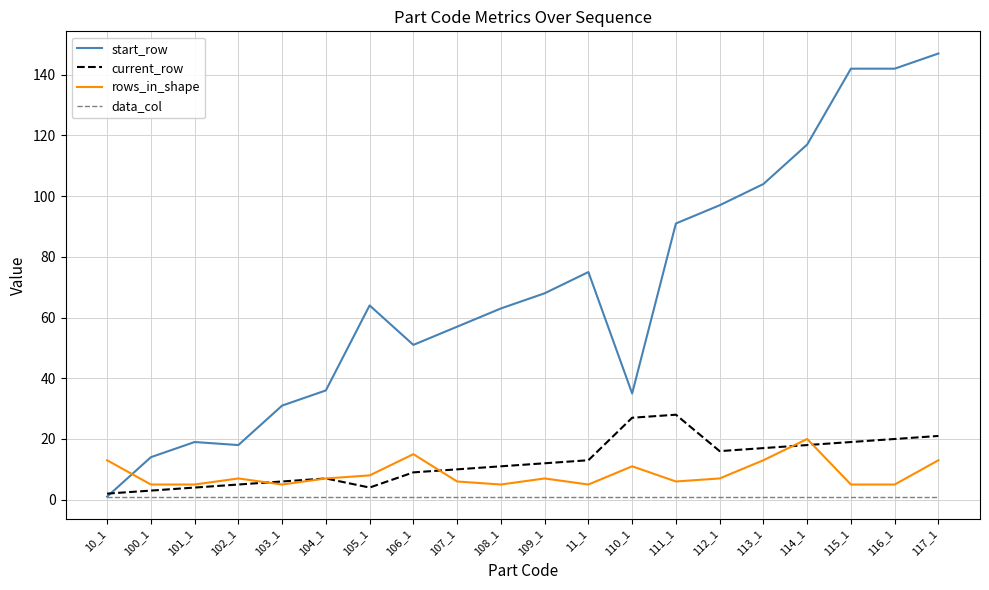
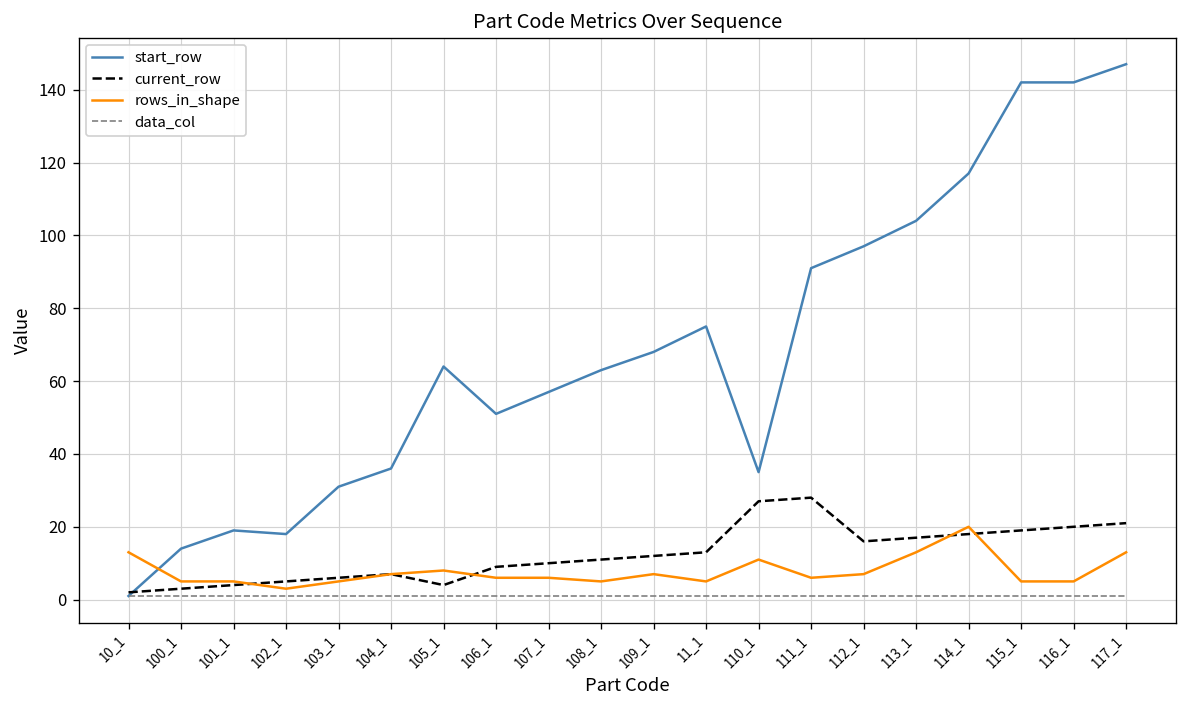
rows_in_shape, 102_1: 7 -> 3
rows_in_shape, 106_1: 15 -> 6
